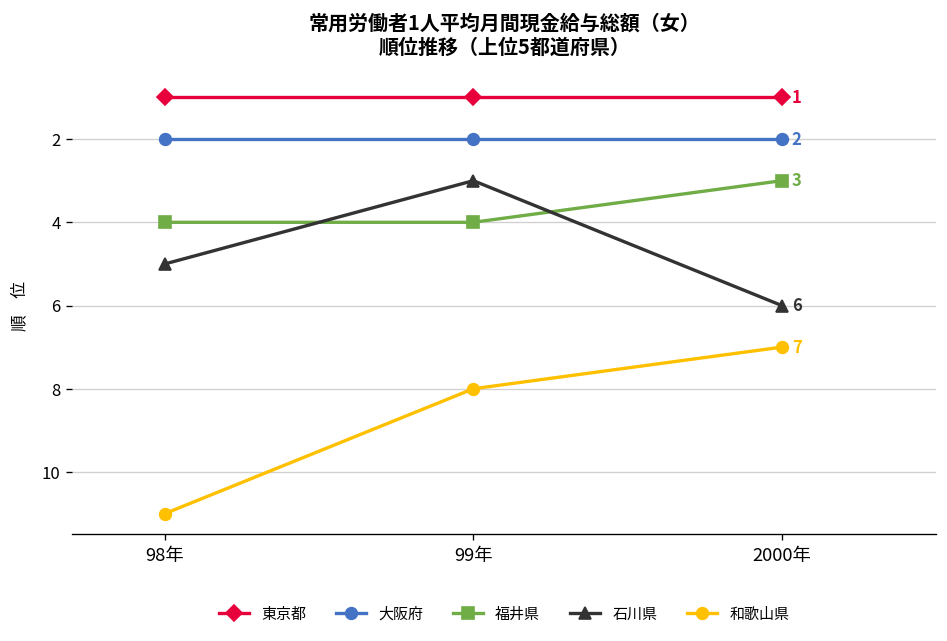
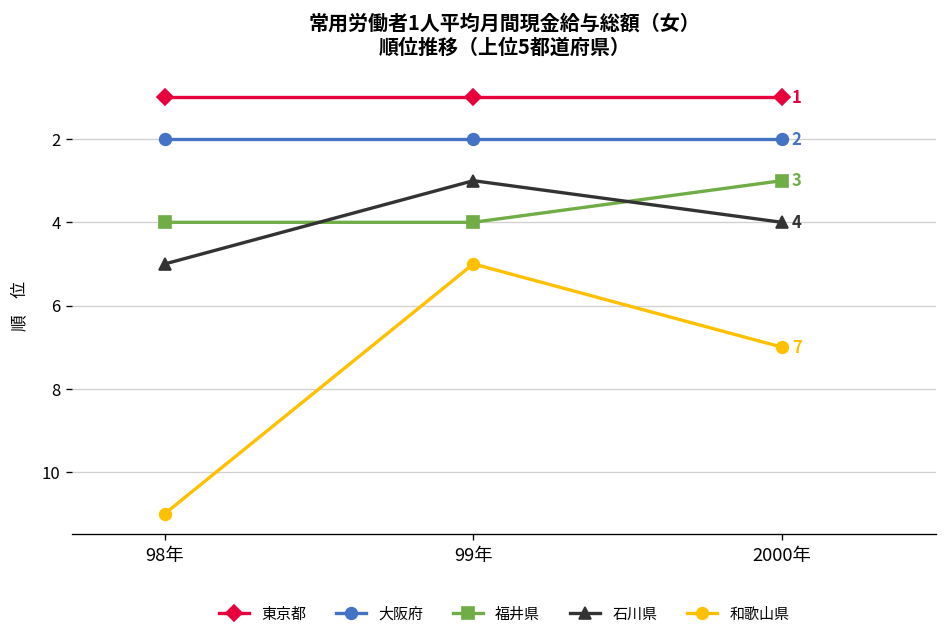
和歌山県, 99年: 8 -> 5
石川県, 2000年: 6 -> 4
